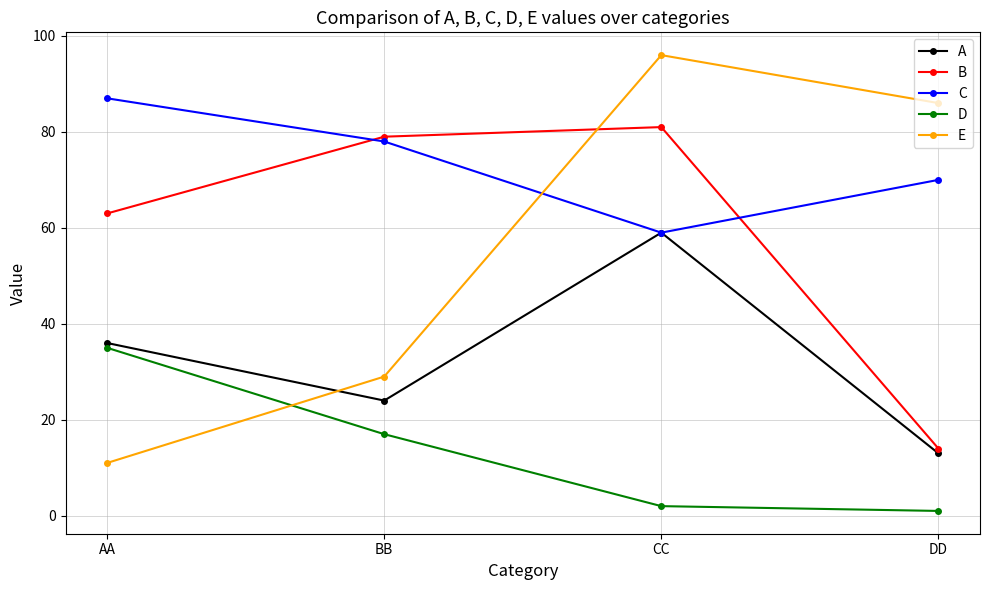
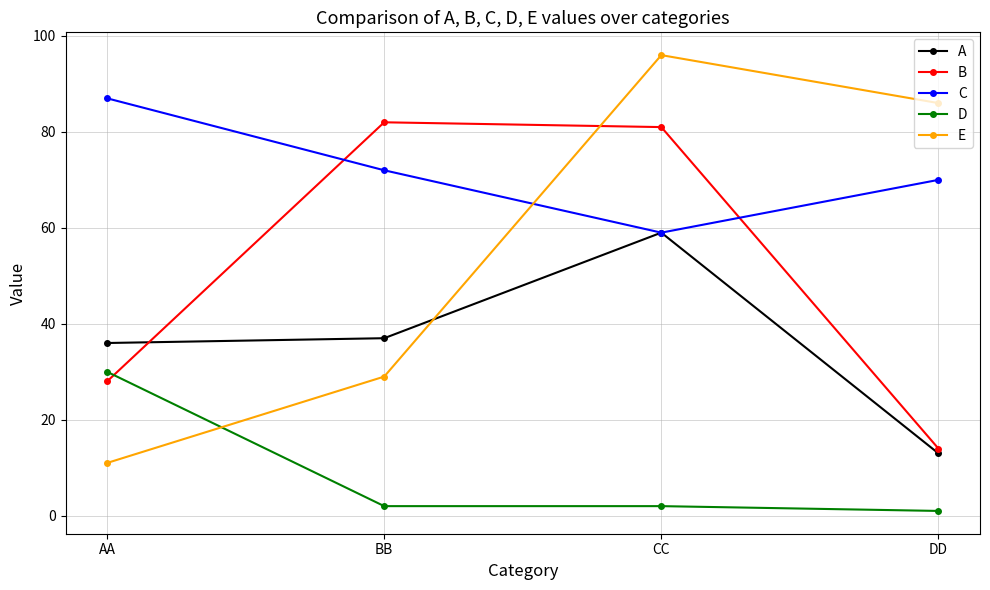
B, AA: 63 -> 28
D, AA: 35 -> 30
A, BB: 24 -> 37
B, BB: 79 -> 82
C, BB: 78 -> 72
D, BB: 17 -> 2
